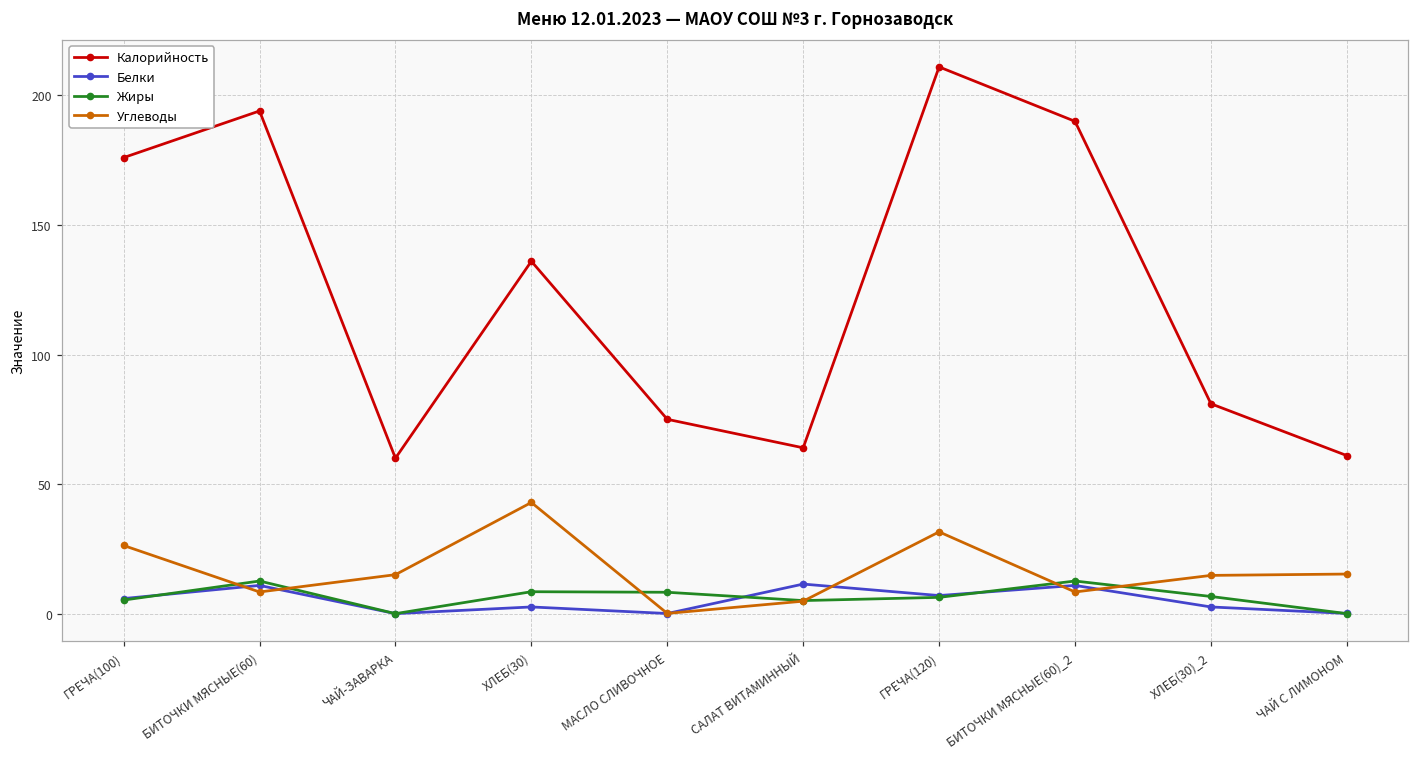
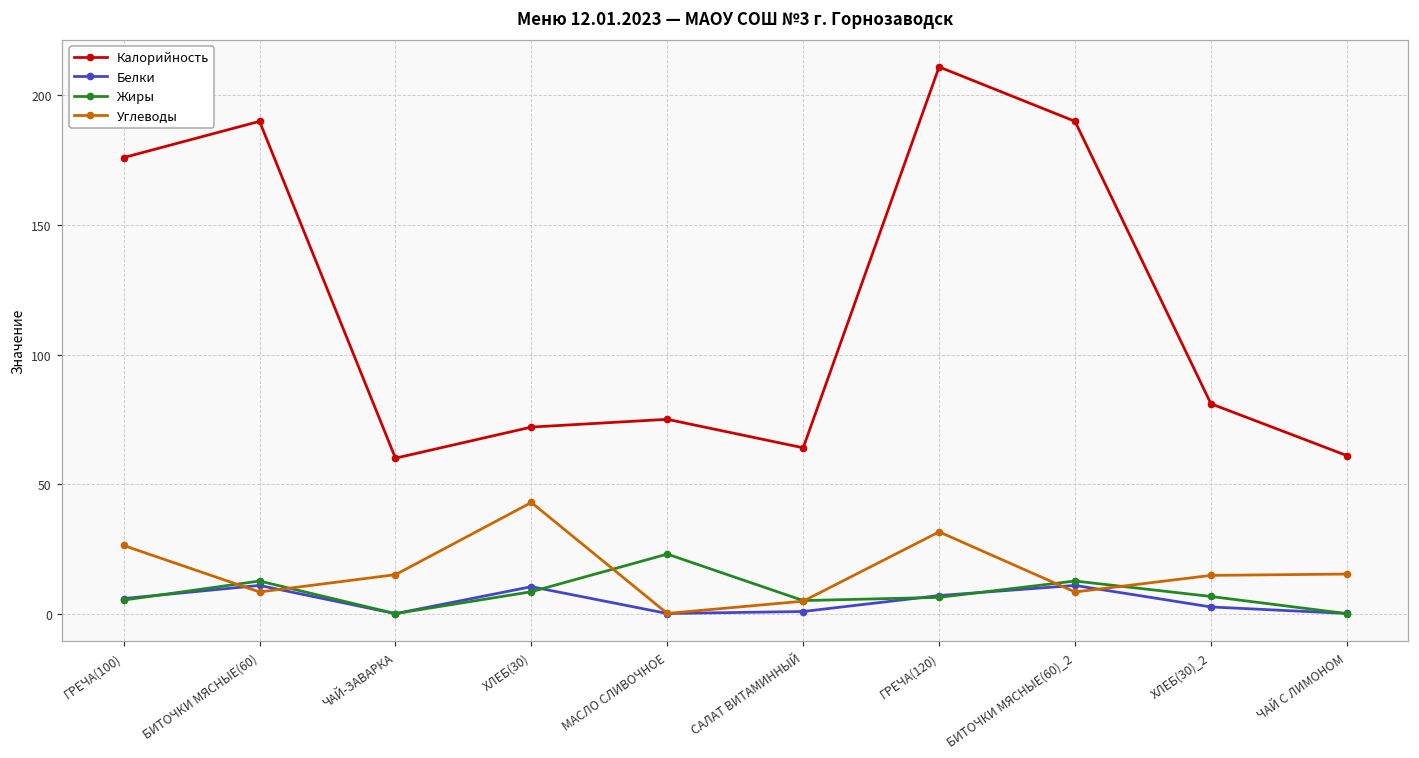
Калорийность, БИТОЧКИ МЯСНЫЕ(60): 194 -> 190
Калорийность, ХЛЕБ(30): 136 -> 72
Белки, ХЛЕБ(30): 3 -> 10
Жиры, МАСЛО СЛИВОЧНОЕ: 8 -> 23
Белки, САЛАТ ВИТАМИННЫЙ: 11 -> 1
